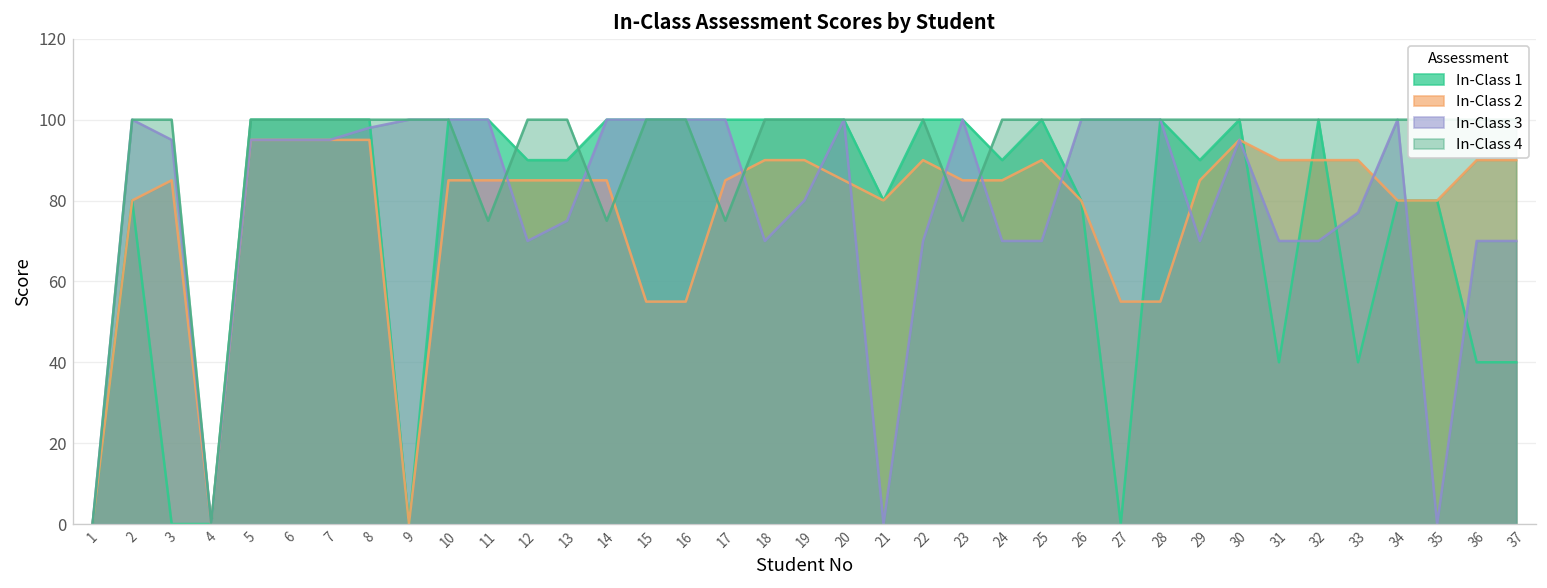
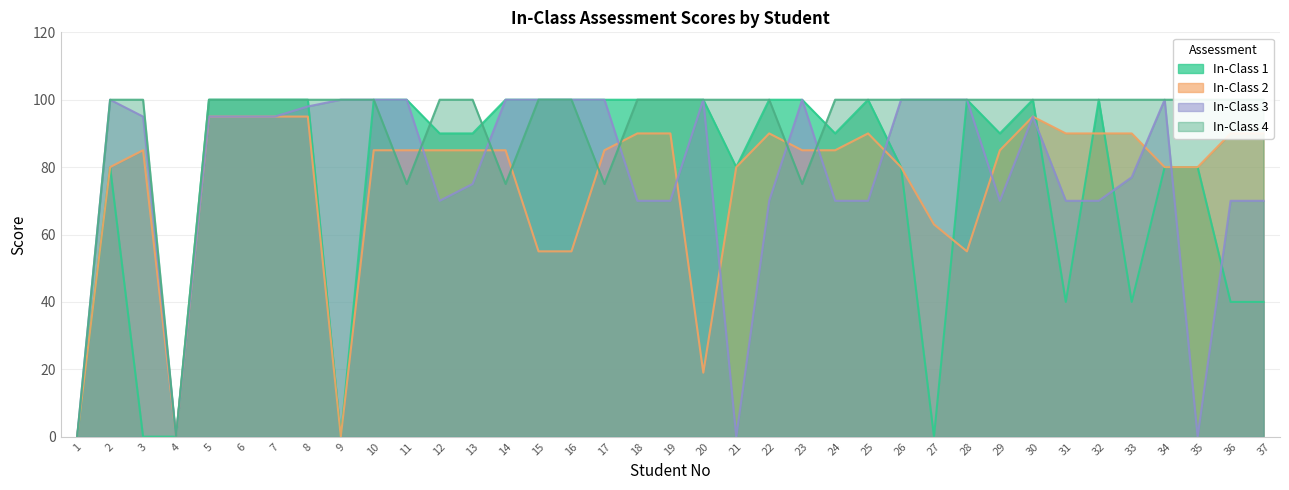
In-Class 3, 19: 80 -> 70
In-Class 2, 20: 85 -> 19
In-Class 2, 27: 55 -> 63
